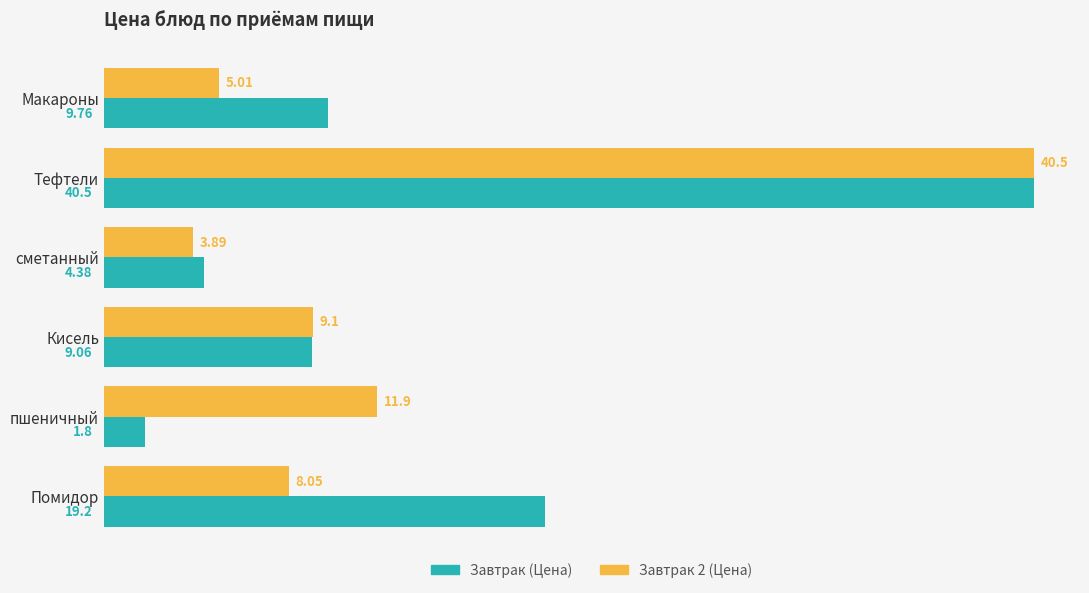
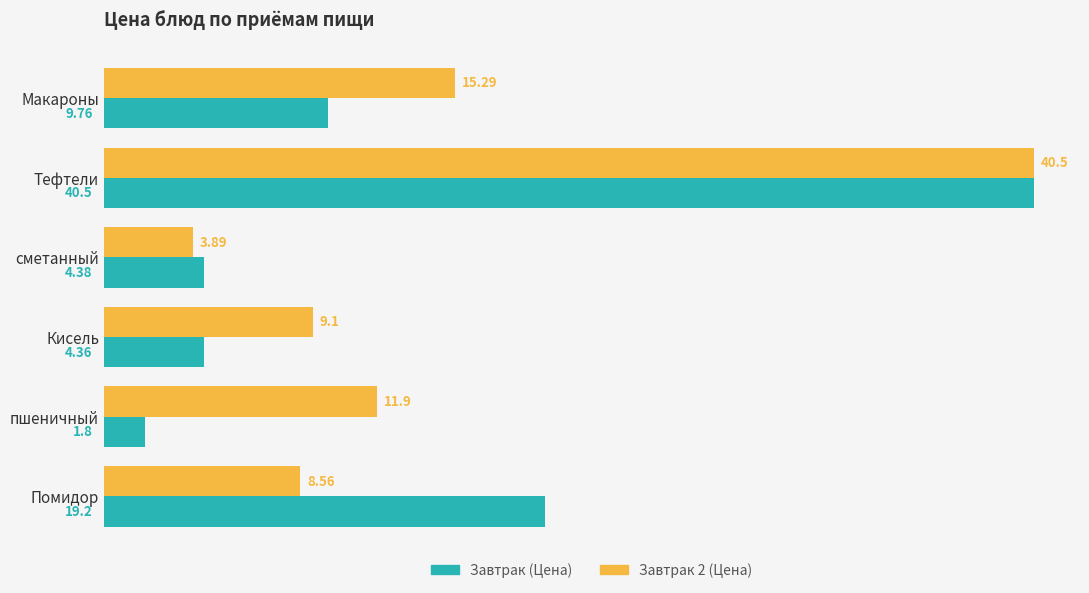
Завтрак 2 (Цена), Макароны: 5.01 -> 15.29
Завтрак (Цена), Кисель: 9.06 -> 4.36
Завтрак 2 (Цена), Помидор: 8.05 -> 8.56
